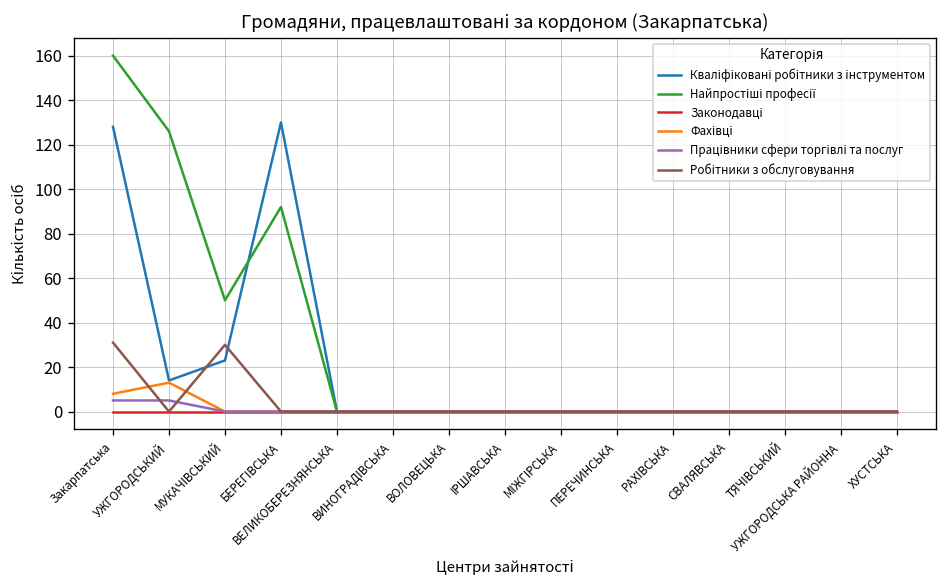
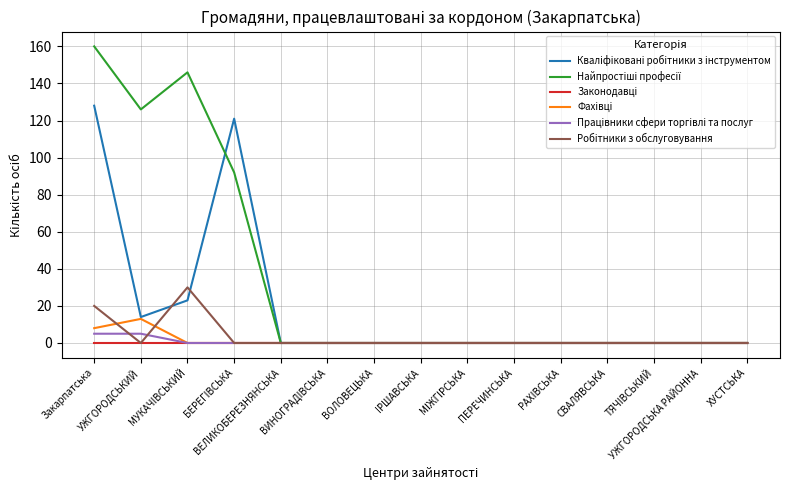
Робітники з обслуговування, Закарпатська: 31 -> 20
Найпростіші професії, МУКАЧІВСЬКИЙ: 50 -> 146
Кваліфіковані робітники з інструментом, БЕРЕГІВСЬКА: 130 -> 121
